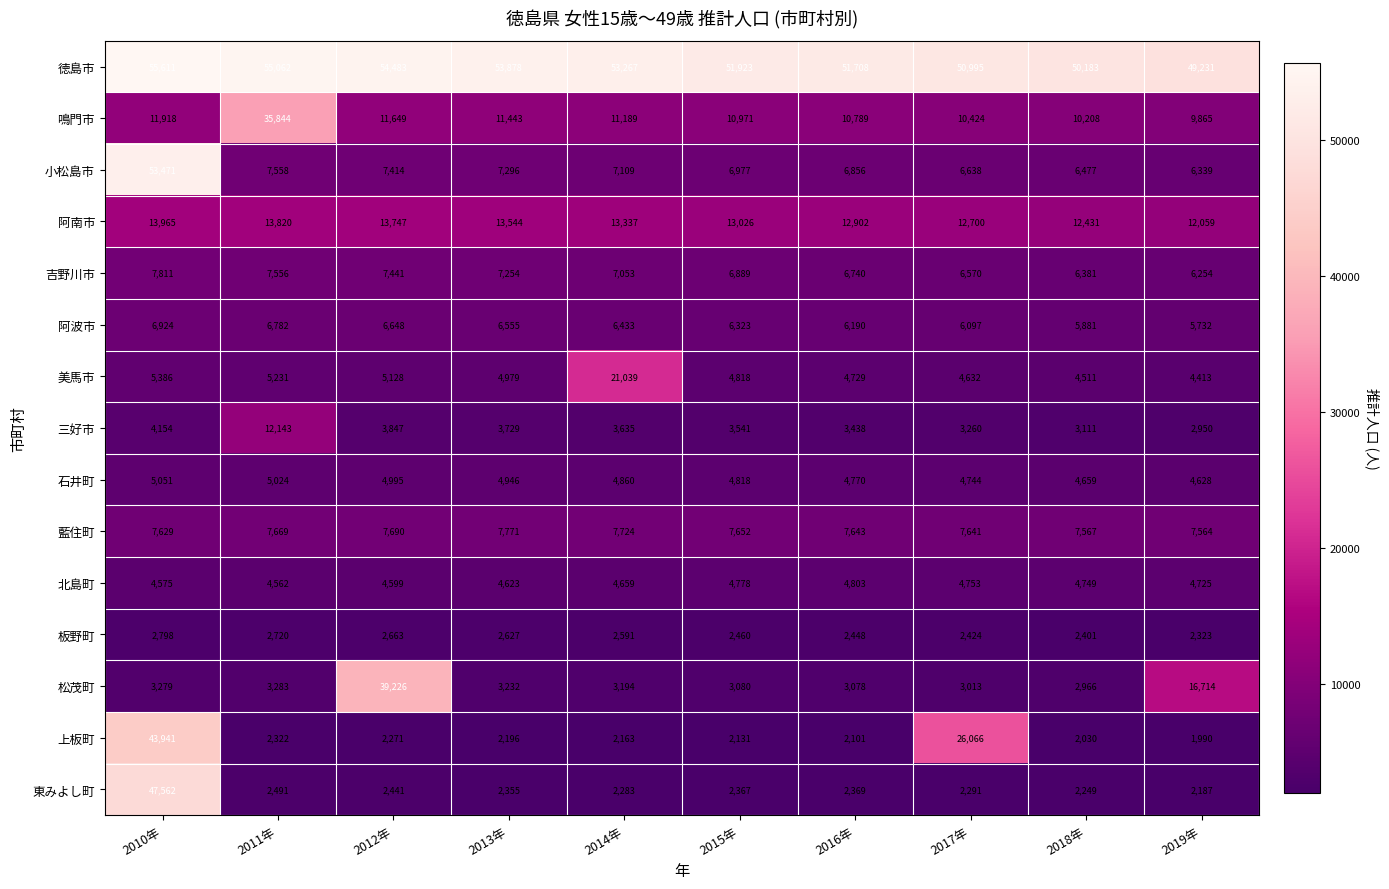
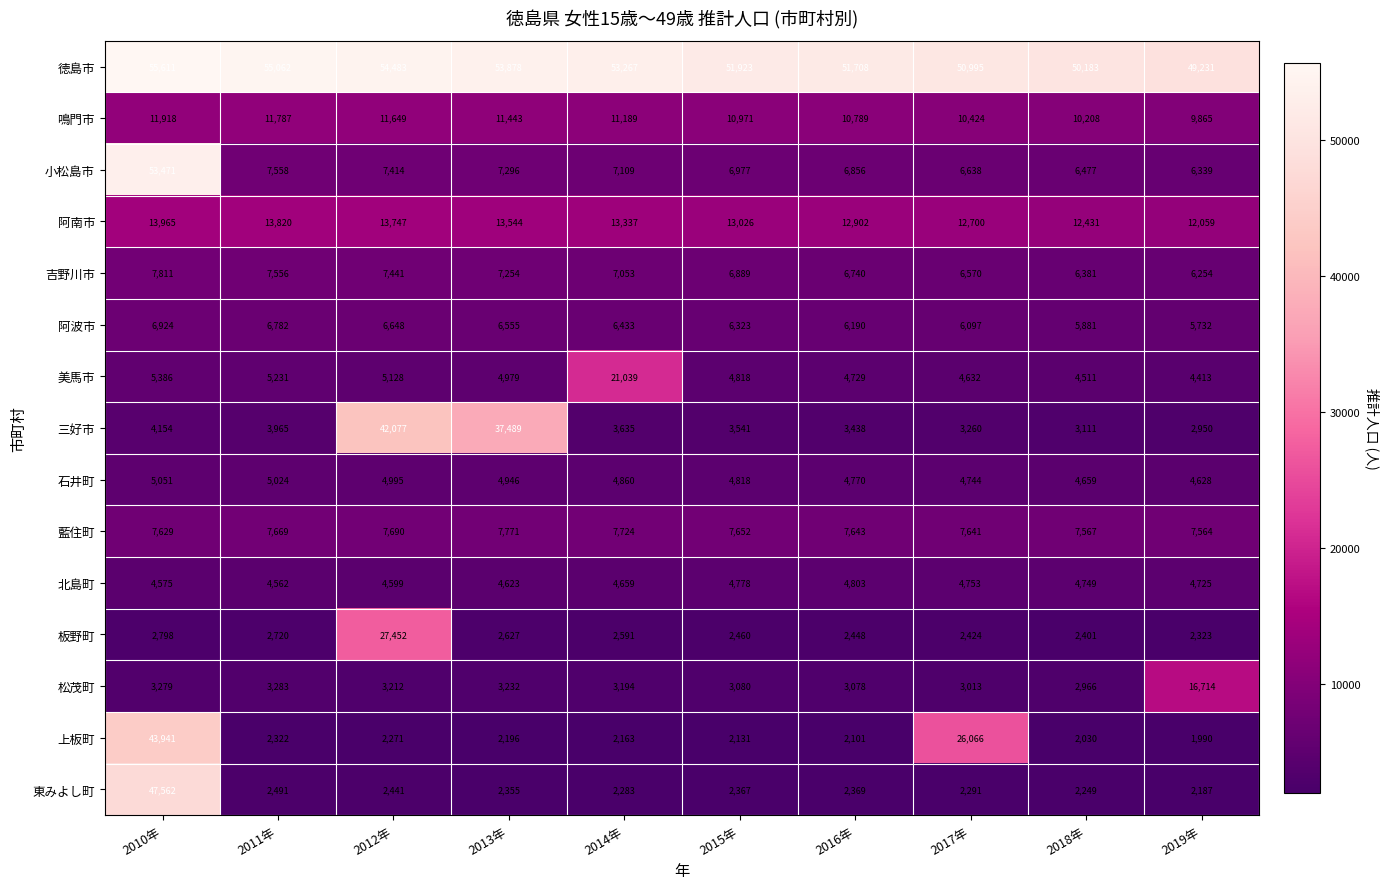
鳴門市, 2011年: 35,844 -> 11,787
三好市, 2011年: 12,143 -> 3,965
三好市, 2012年: 3,847 -> 42,077
三好市, 2013年: 3,729 -> 37,489
板野町, 2012年: 2,663 -> 27,452
松茂町, 2012年: 39,226 -> 3,212
